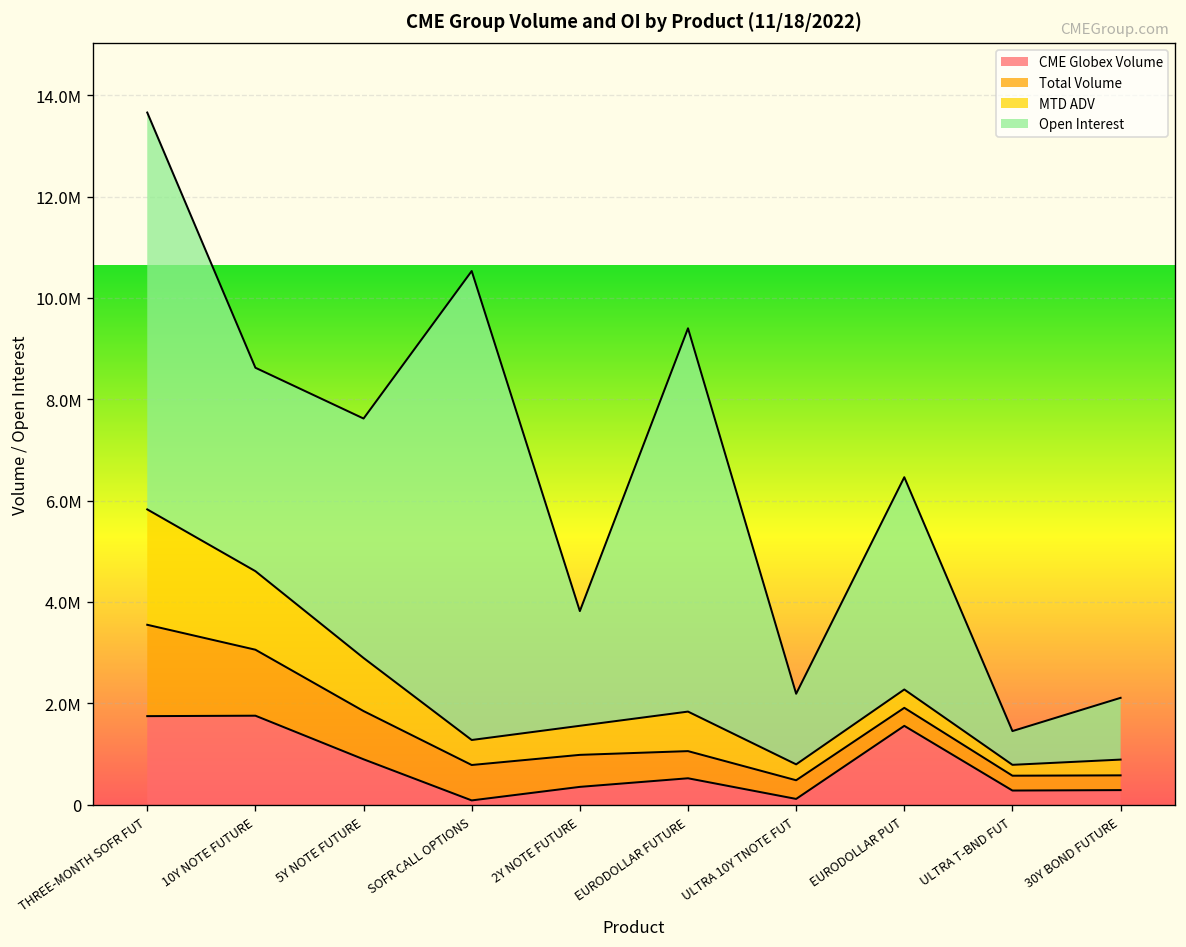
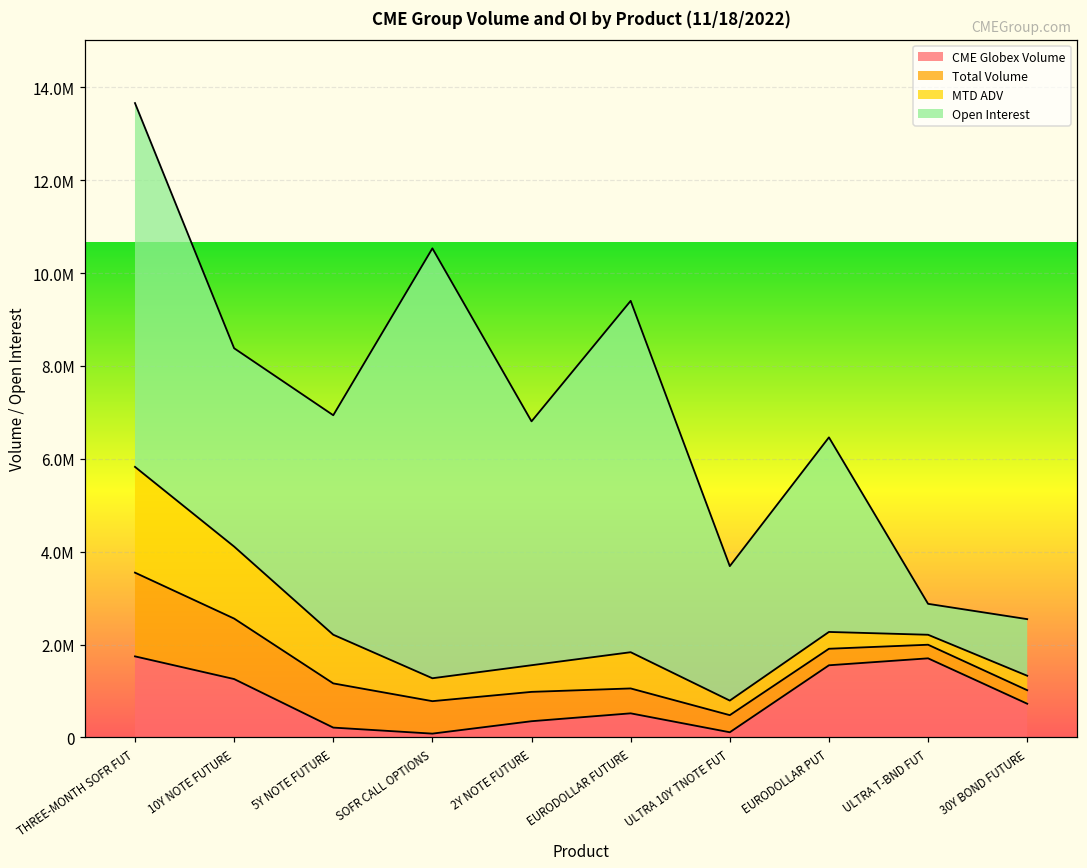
CME Globex Volume, 10Y NOTE FUTURE: 1800000 -> 1300000
Open Interest, 10Y NOTE FUTURE: 4000000 -> 4300000
CME Globex Volume, 5Y NOTE FUTURE: 900000 -> 200000
Open Interest, 2Y NOTE FUTURE: 2300000 -> 5300000
Open Interest, ULTRA 10Y TNOTE FUT: 1400000 -> 2900000
CME Globex Volume, ULTRA T-BND FUT: 300000 -> 1700000
CME Globex Volume, 30Y BOND FUTURE: 300000 -> 700000
